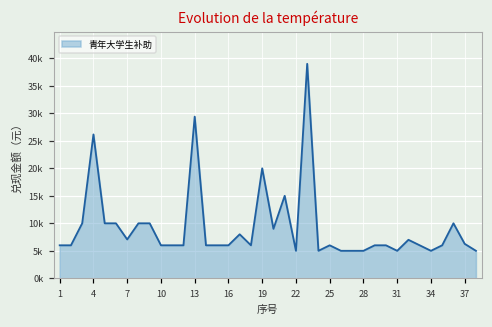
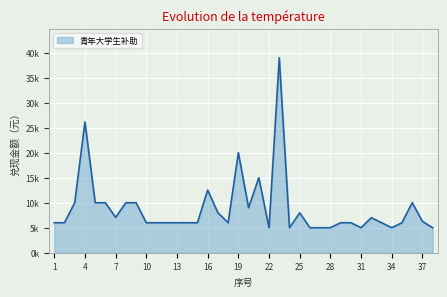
13: 29000 -> 6000
16: 6000 -> 13000
25: 6000 -> 8000
